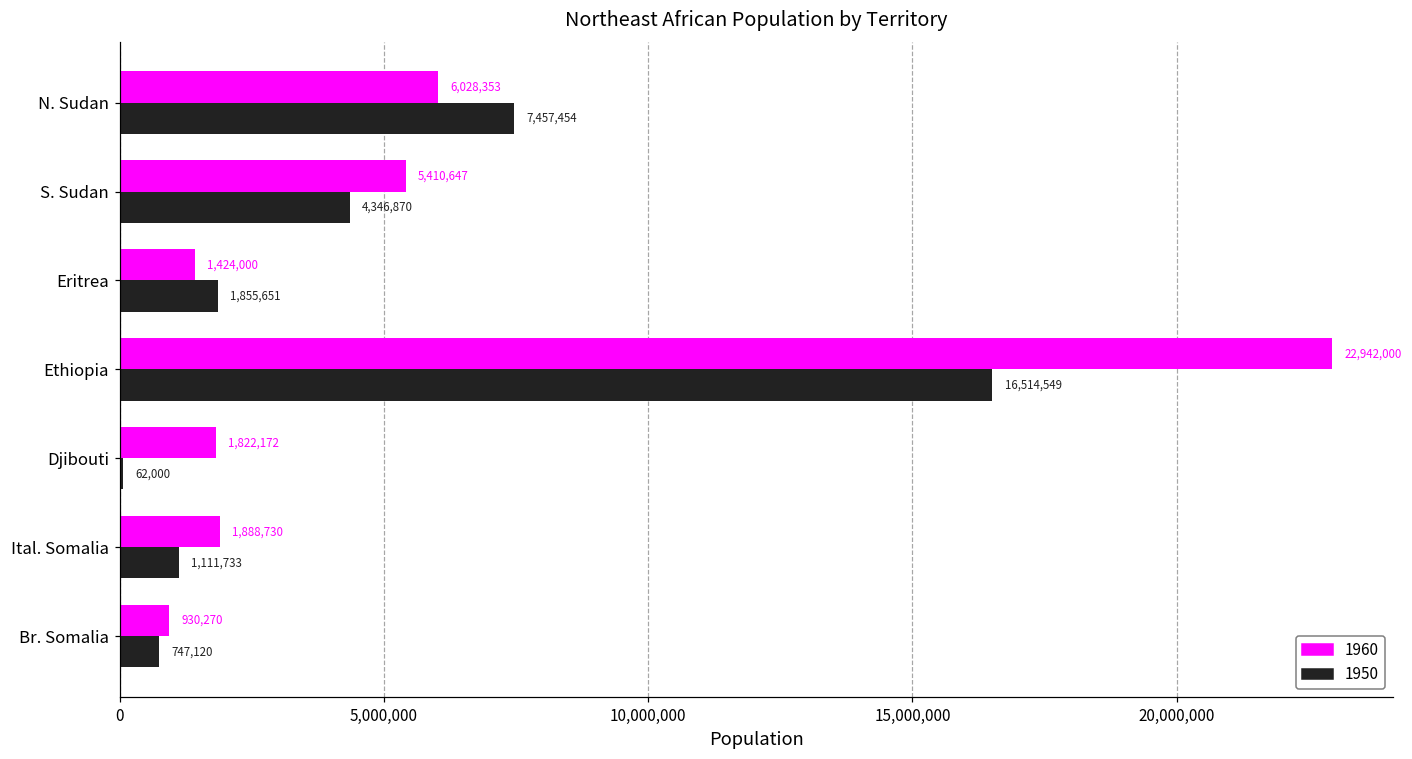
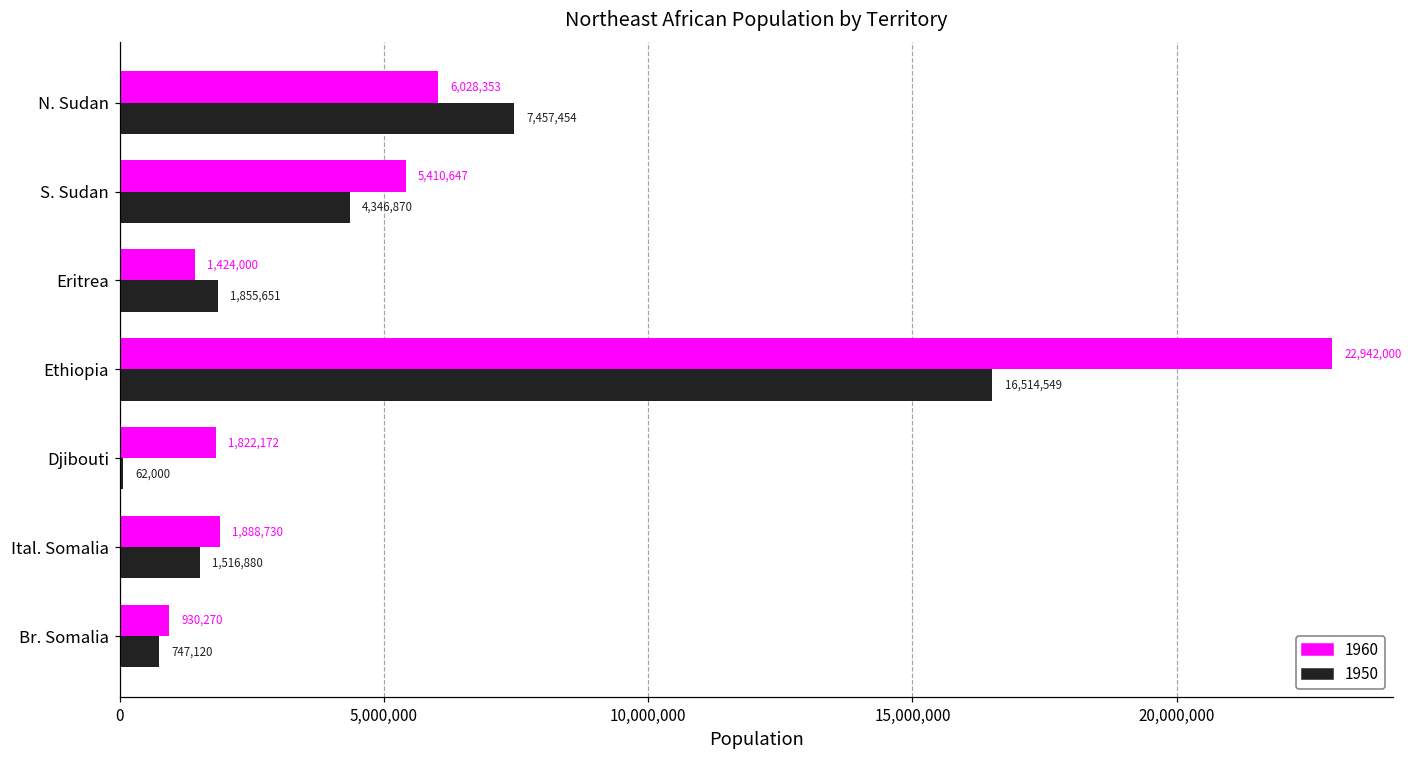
1950, Ital. Somalia: 1,111,733 -> 1,516,880
